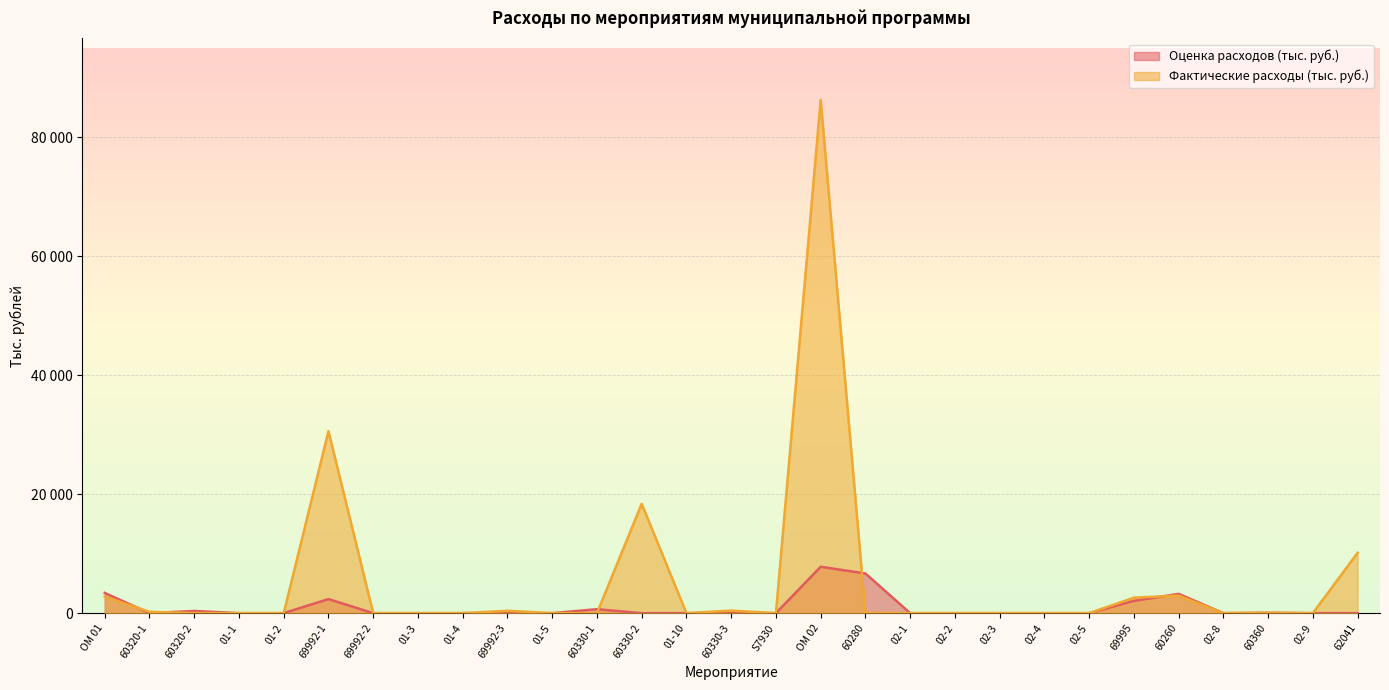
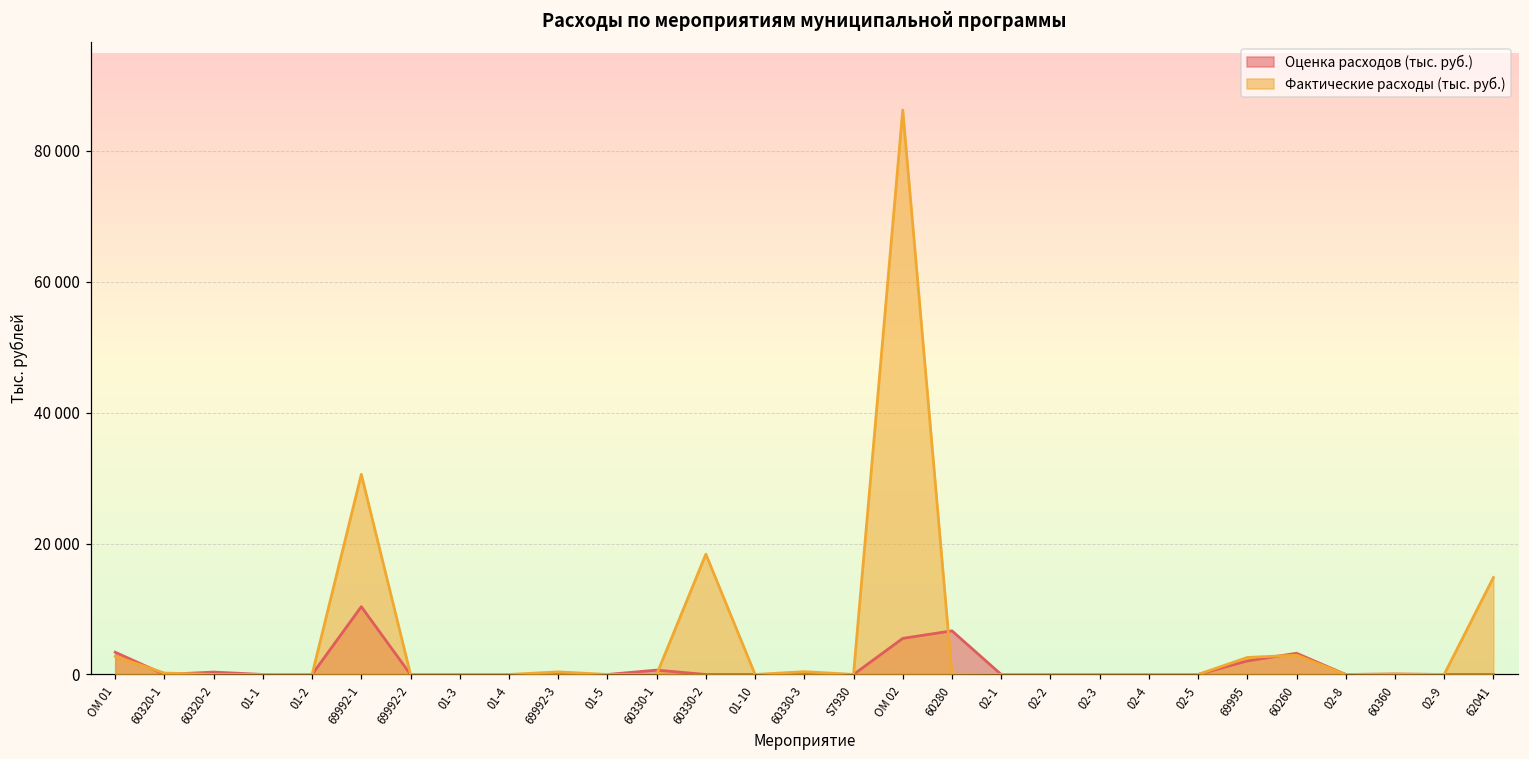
Оценка расходов (тыс. руб.), 69992-1: 2000 -> 10000
Оценка расходов (тыс. руб.), ОМ 02: 8000 -> 6000
Фактические расходы (тыс. руб.), 62041: 10000 -> 15000
